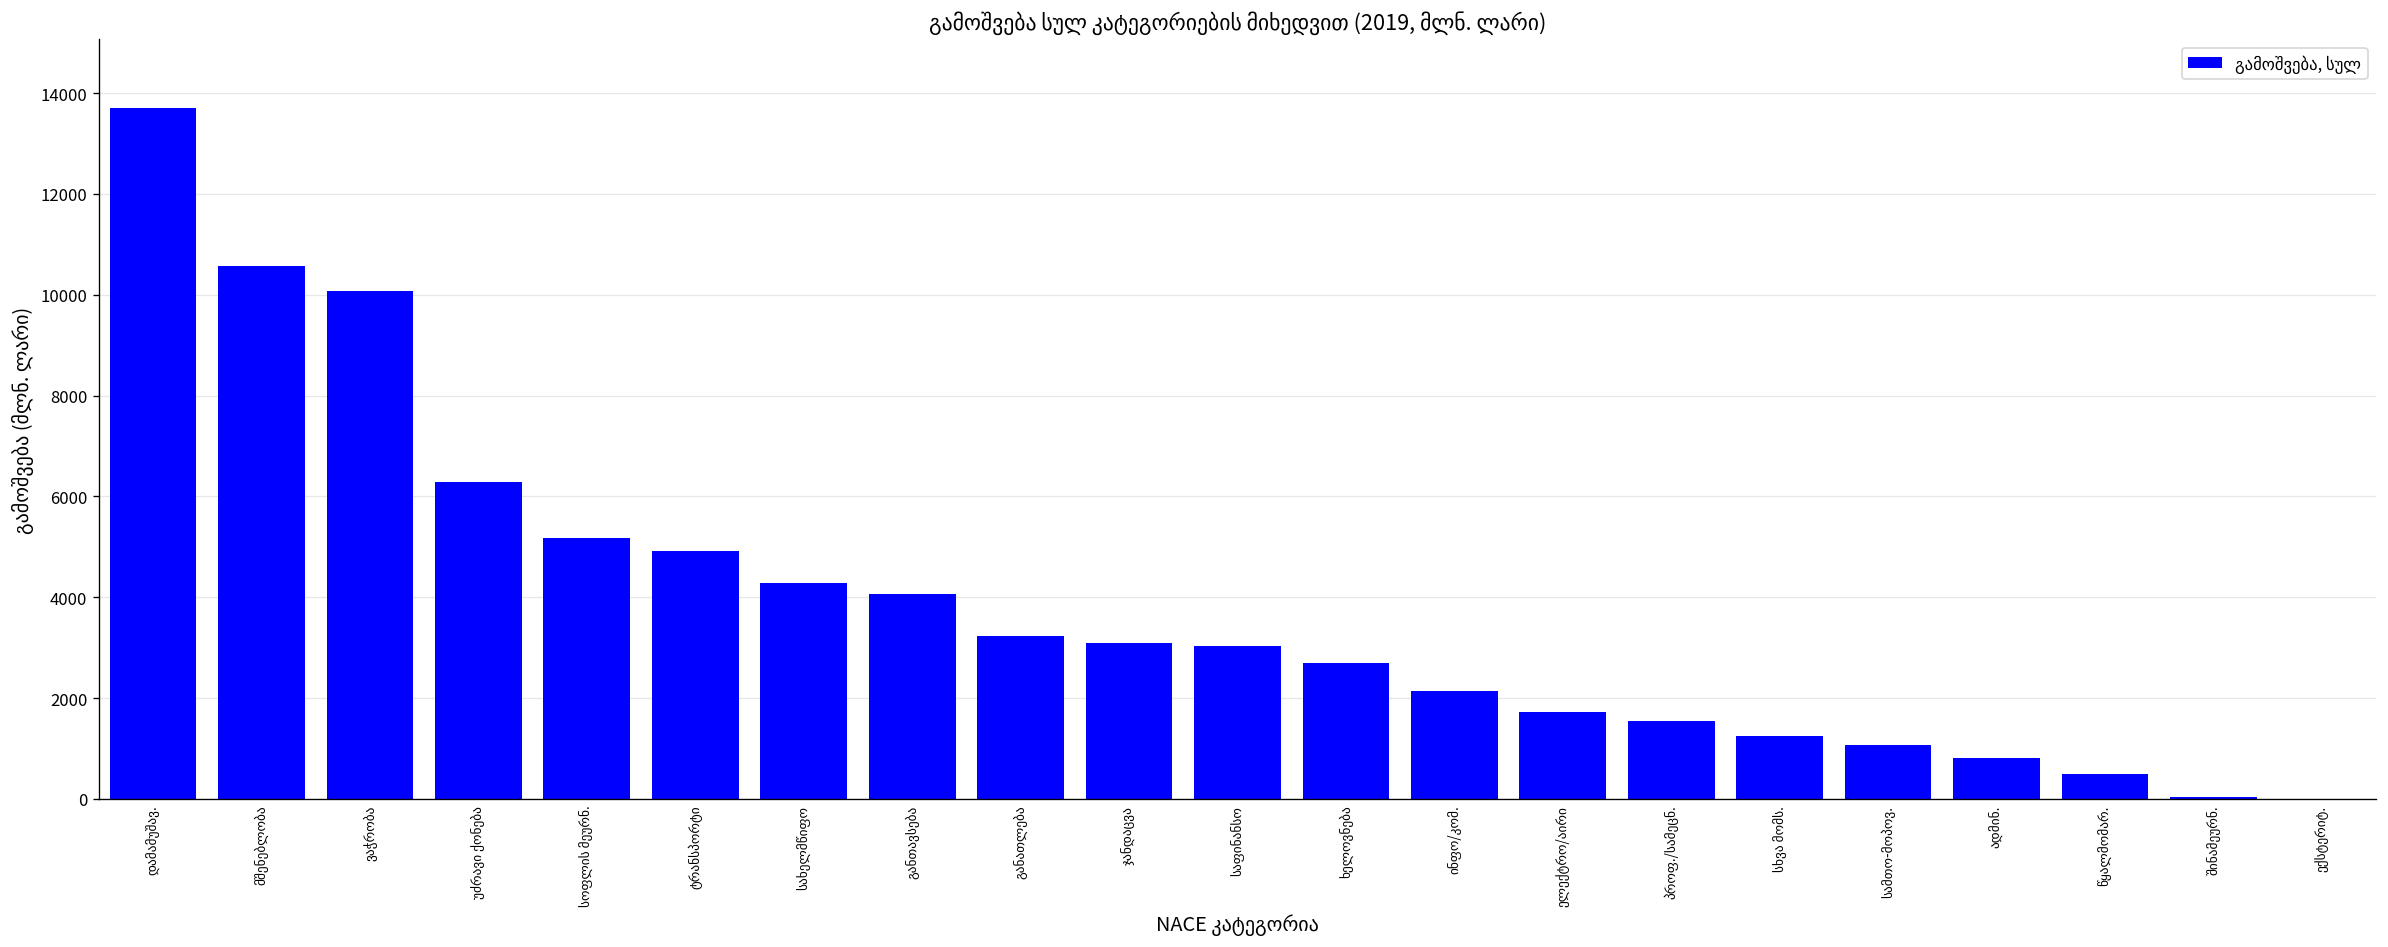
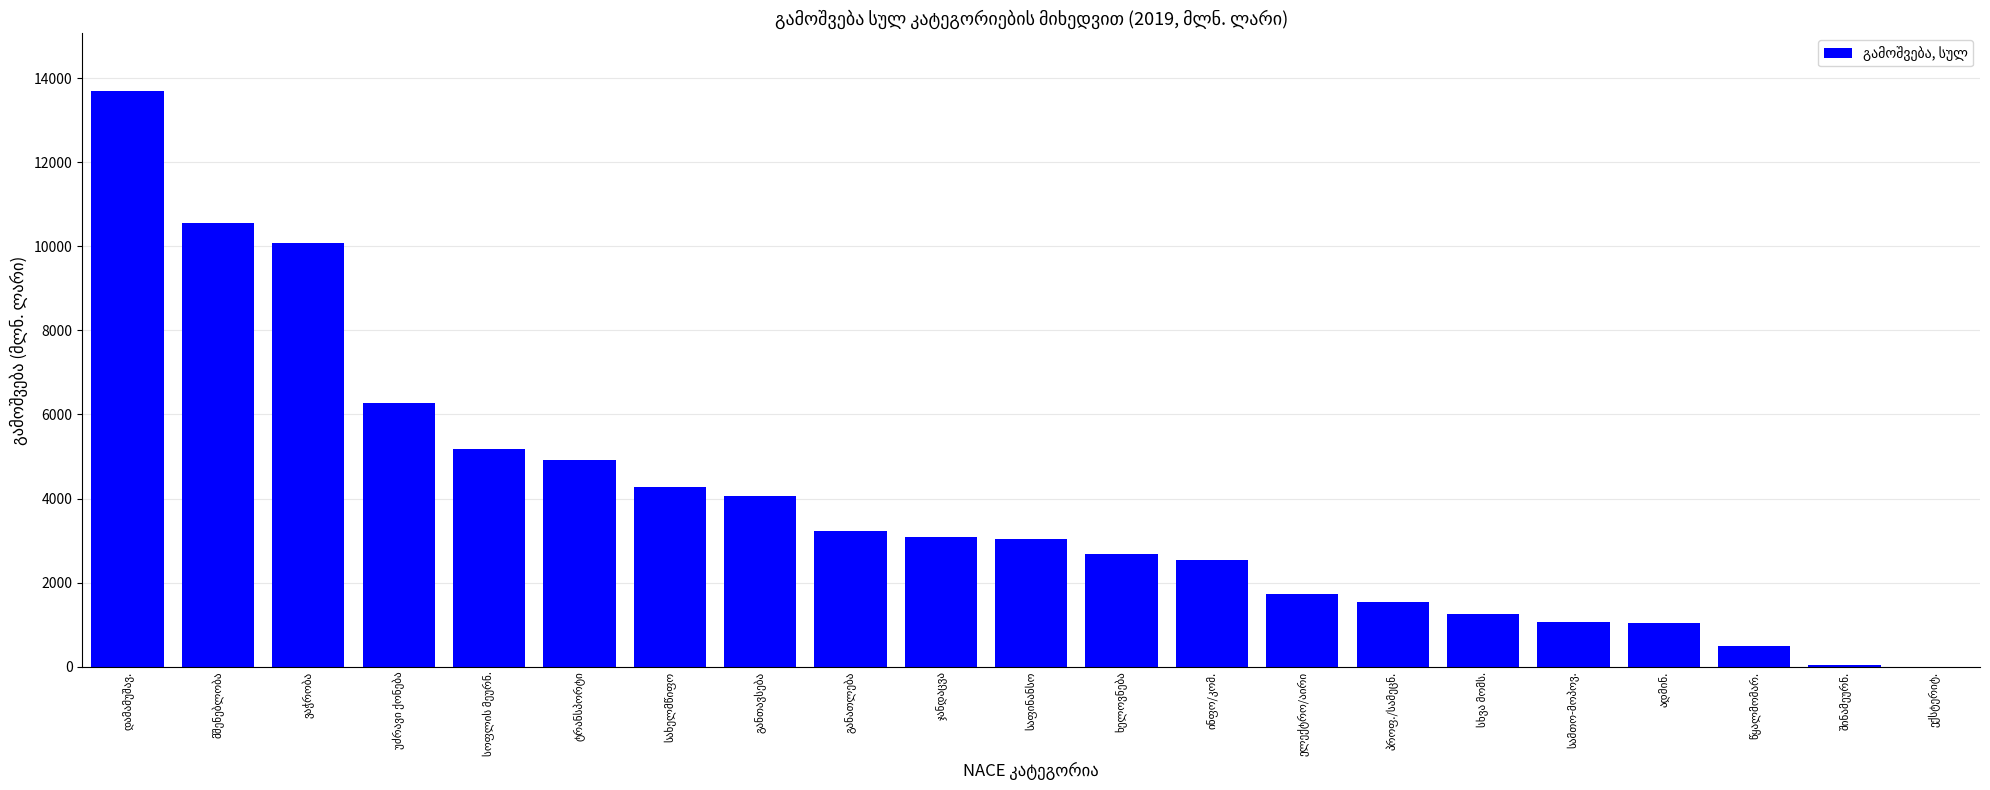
ინფო/კომ.: 2100 -> 2500
ადმინ.: 800 -> 1000
